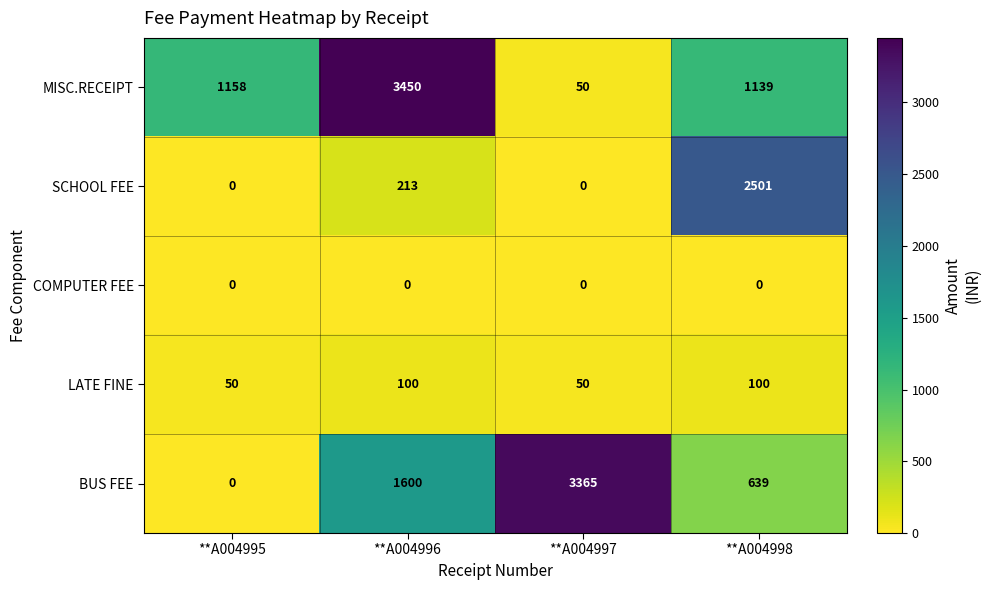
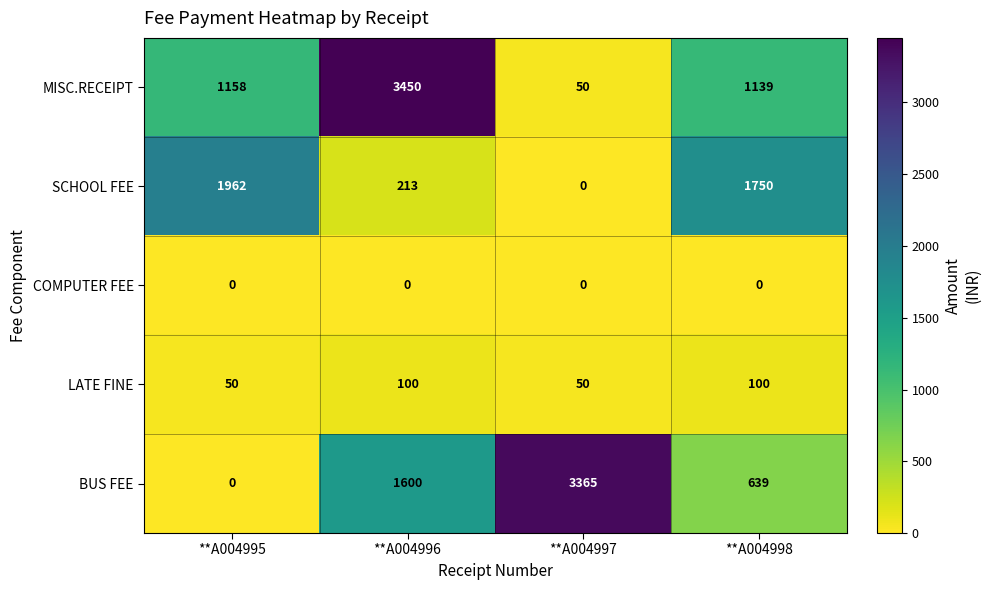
SCHOOL FEE, **A004995: 0 -> 1962
SCHOOL FEE, **A004998: 2501 -> 1750
